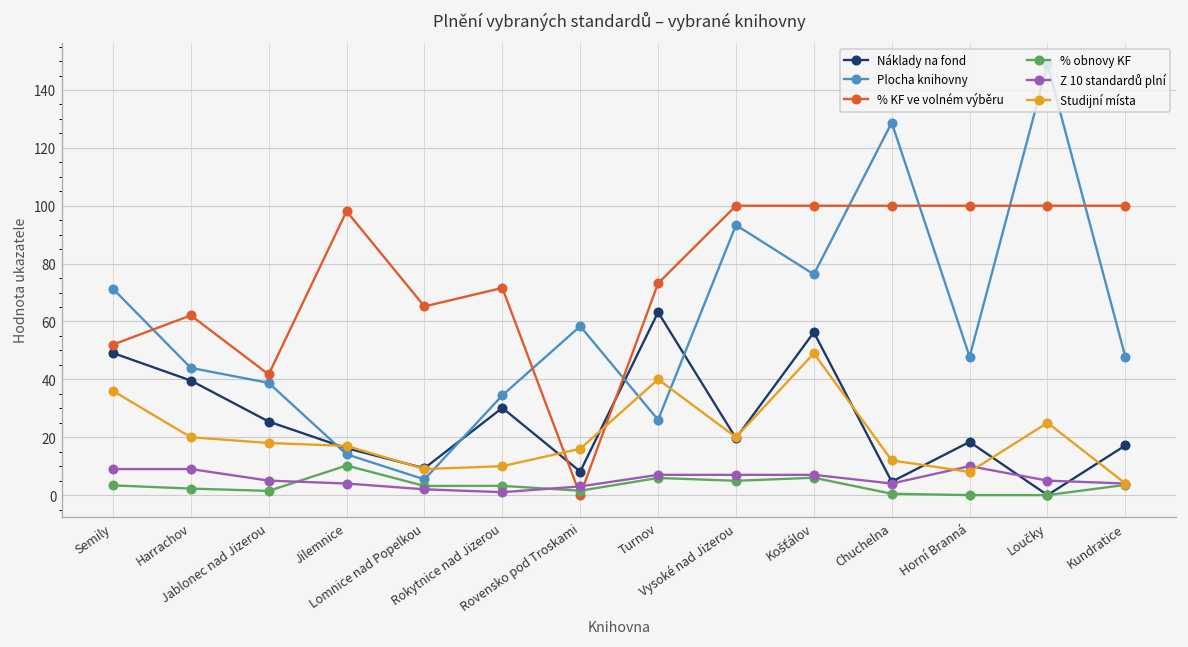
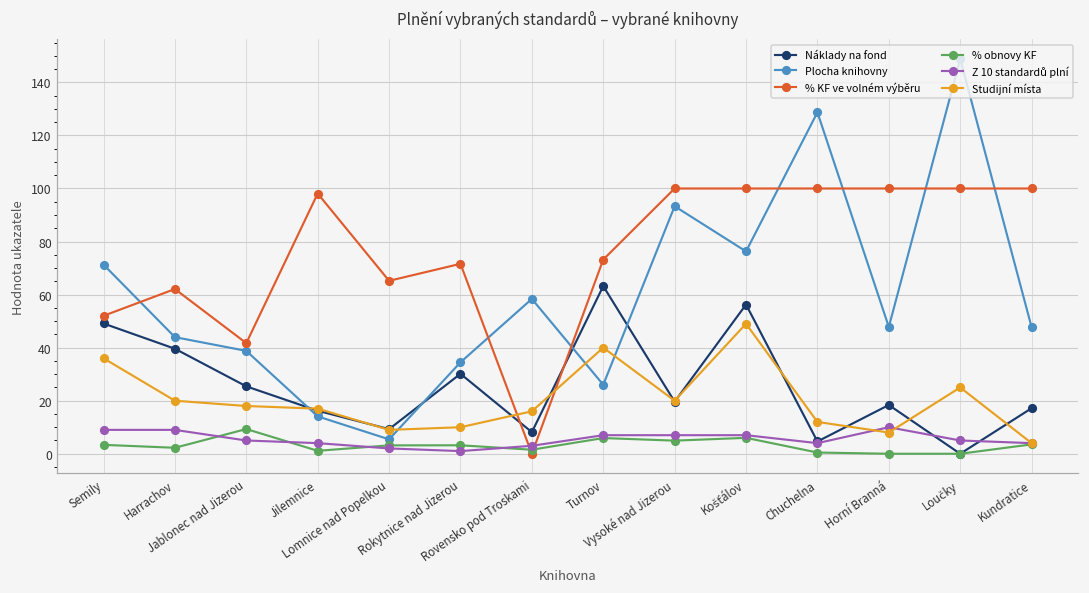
% obnovy KF, Jablonec nad Jizerou: 1 -> 9
% obnovy KF, Jilemnice: 10 -> 1
